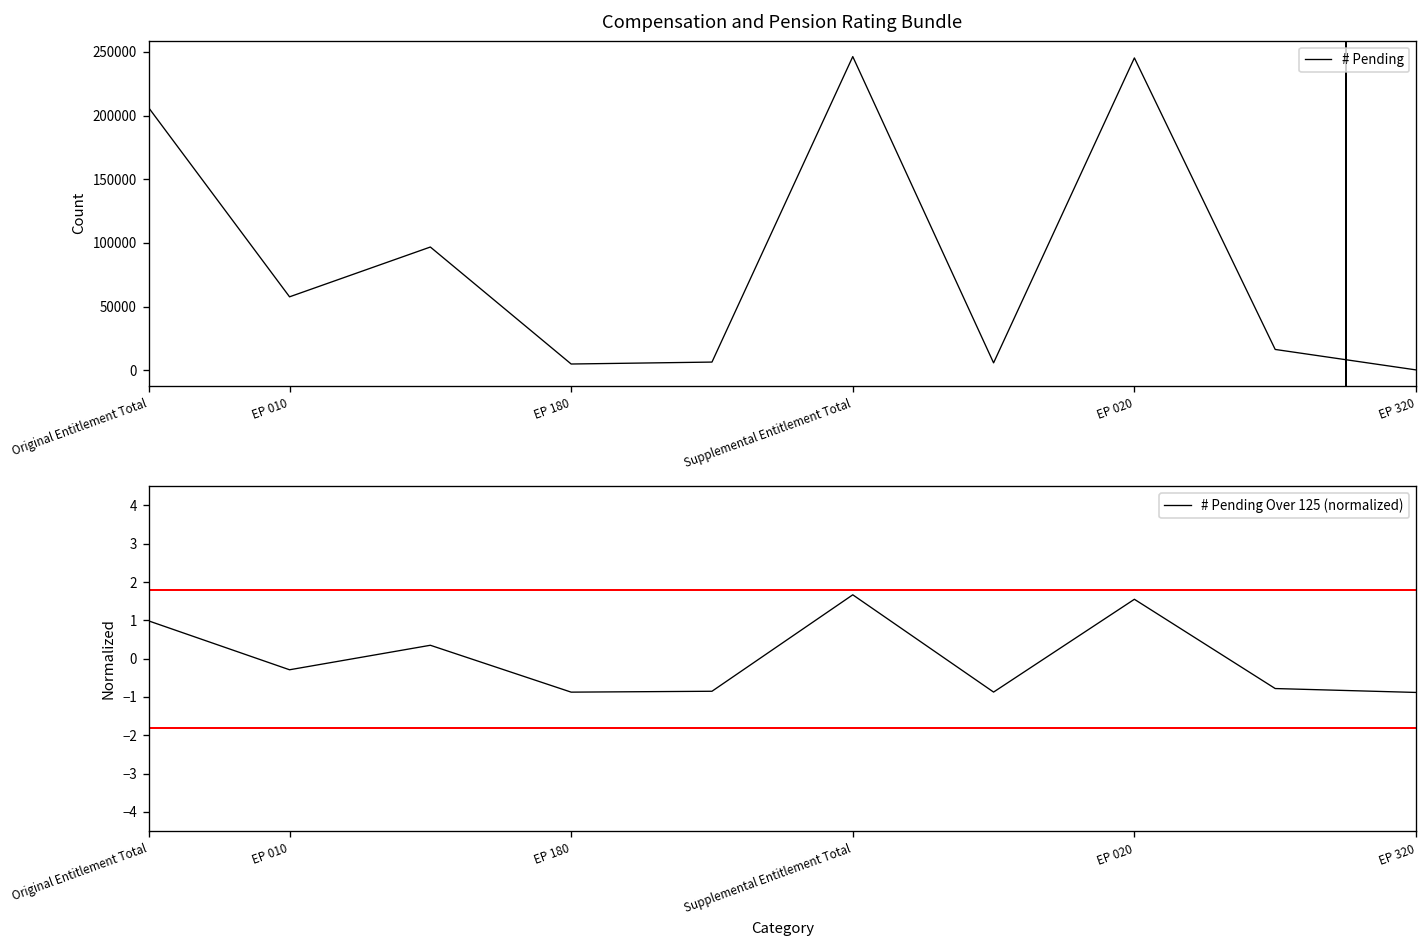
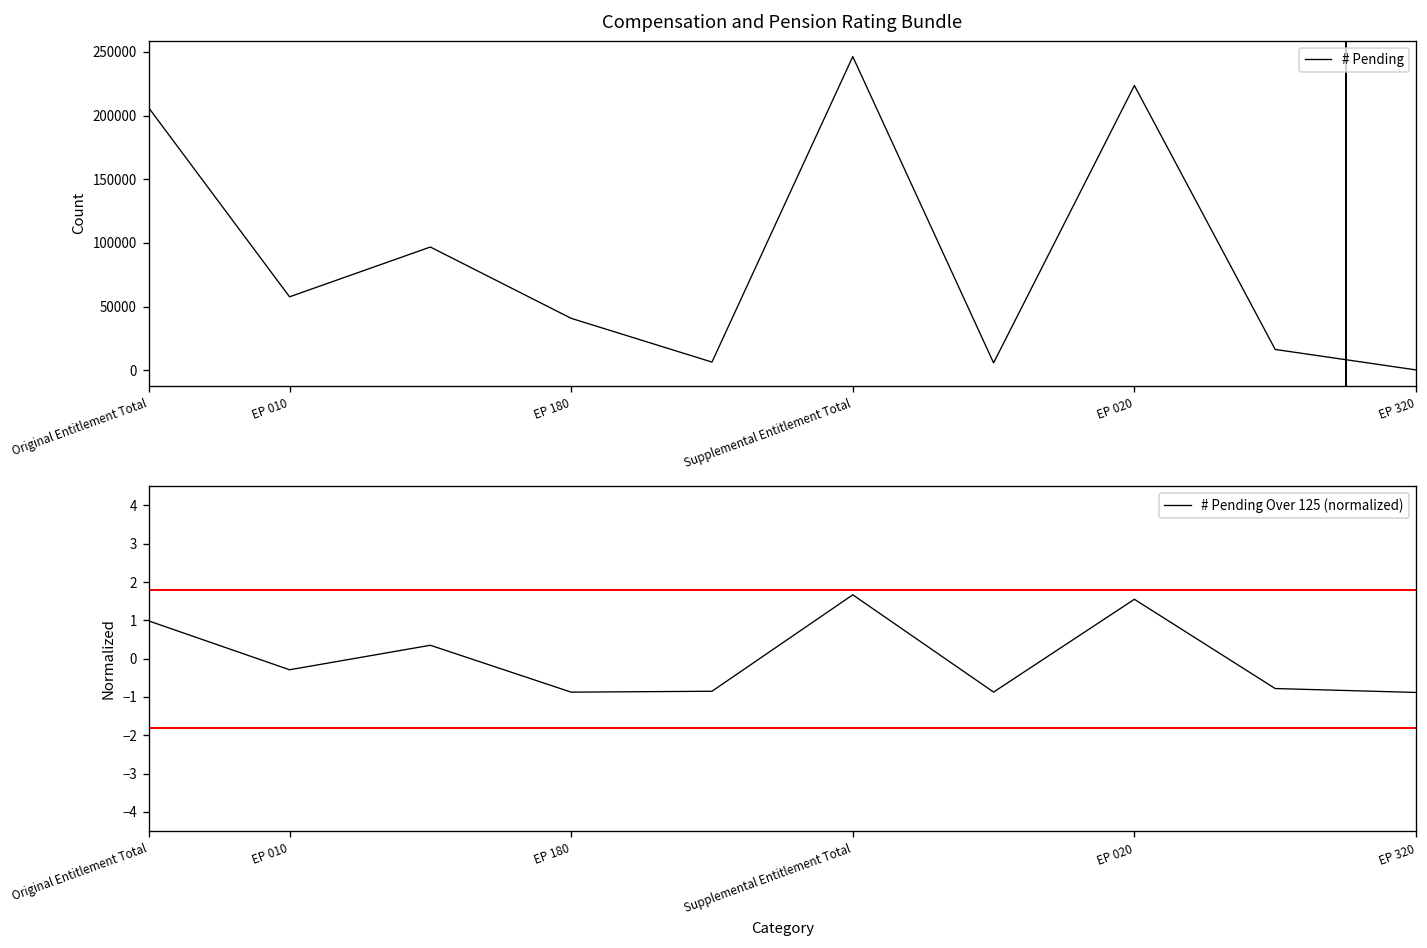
Compensation and Pension Rating Bundle, EP 180: 5000 -> 41000
Compensation and Pension Rating Bundle, EP 020: 245000 -> 224000
